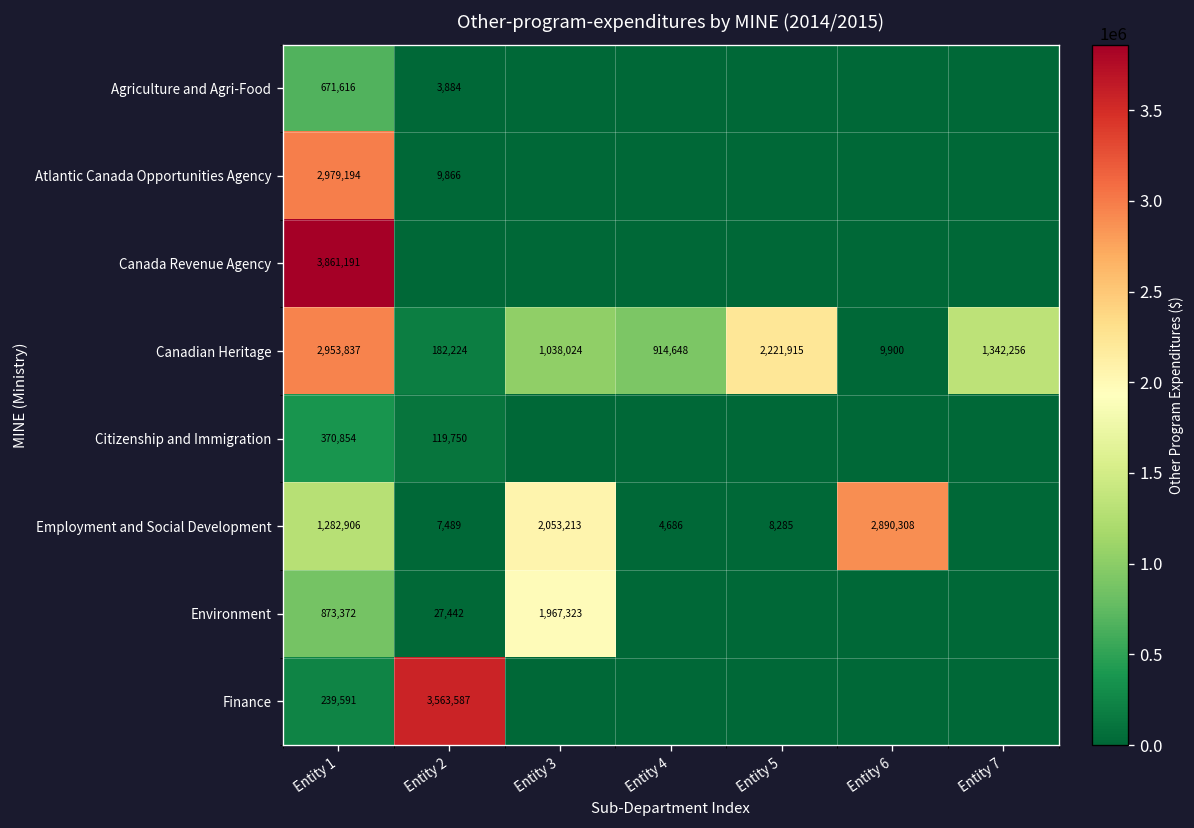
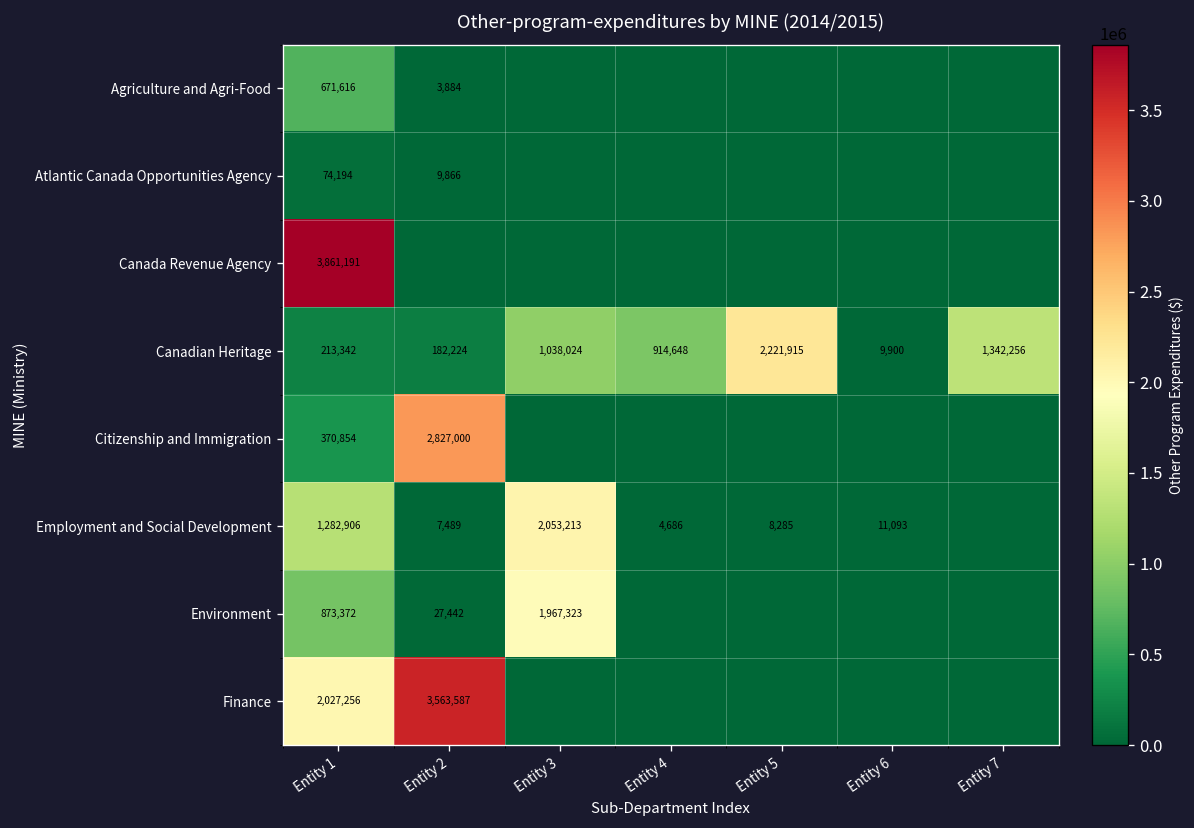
Atlantic Canada Opportunities Agency, Entity 1: 2,979,194 -> 74,194
Canadian Heritage, Entity 1: 2,953,837 -> 213,342
Citizenship and Immigration, Entity 2: 119,750 -> 2,827,000
Employment and Social Development, Entity 6: 2,890,308 -> 11,093
Finance, Entity 1: 239,591 -> 2,027,256
